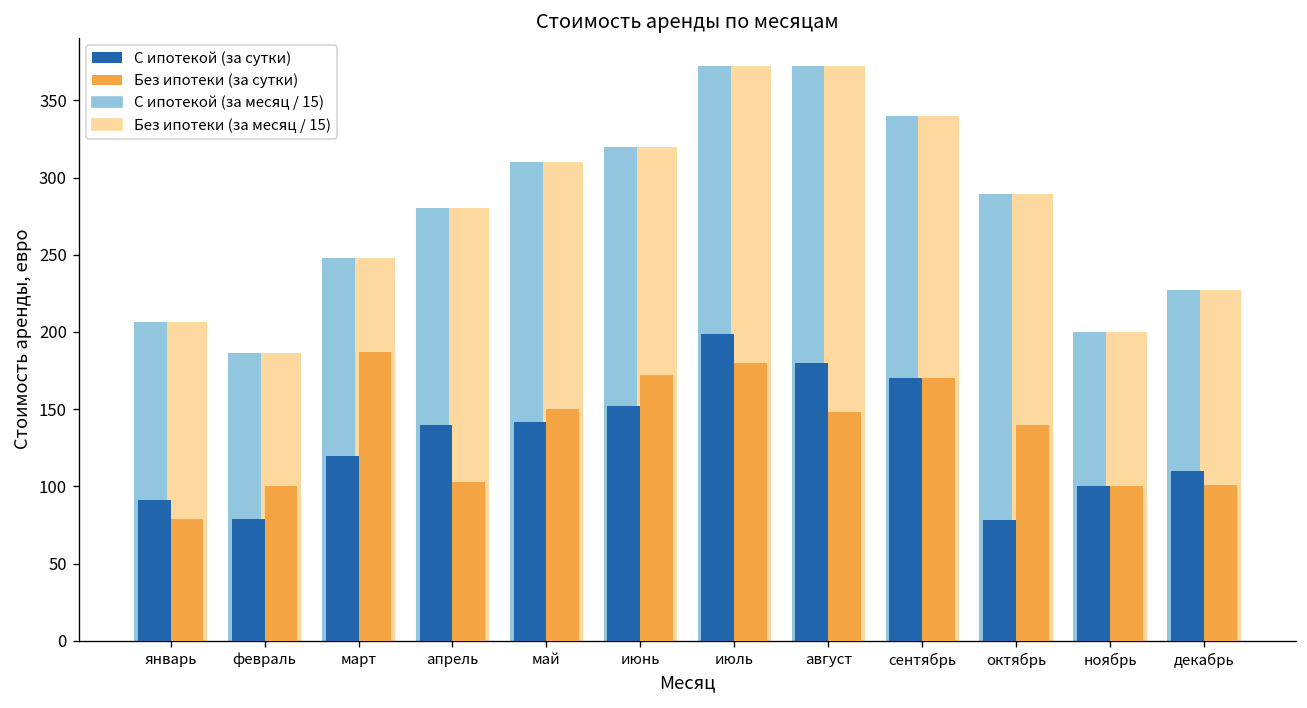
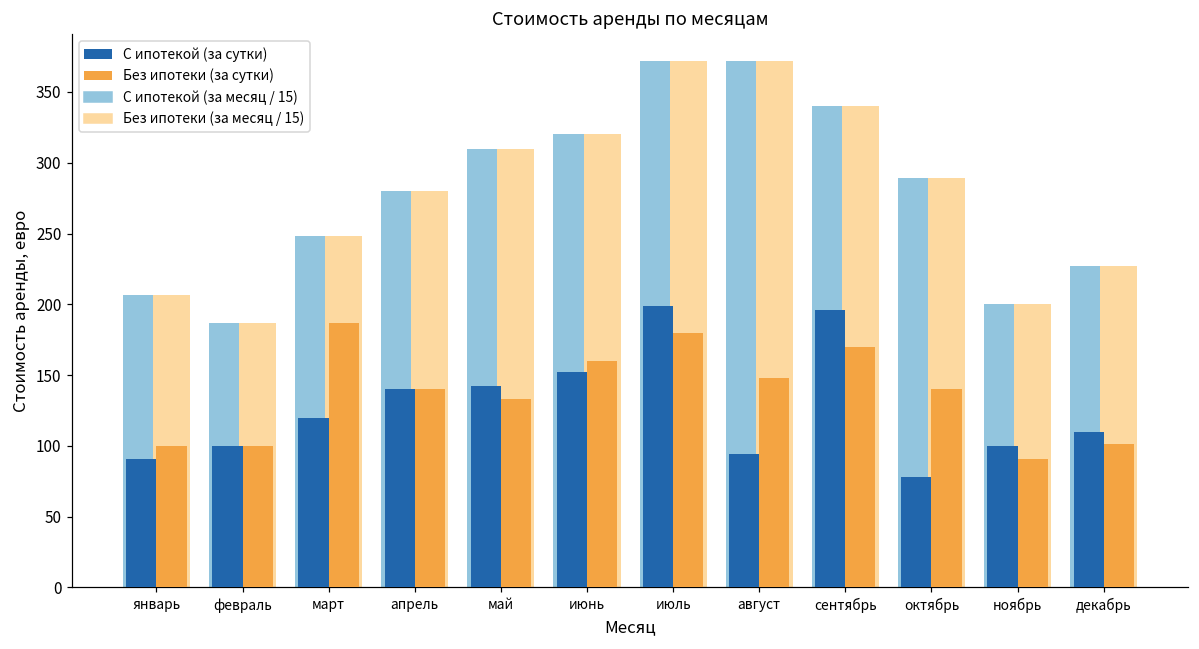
Без ипотеки (за сутки), январь: 79 -> 100
С ипотекой (за сутки), февраль: 79 -> 100
Без ипотеки (за сутки), апрель: 103 -> 140
Без ипотеки (за сутки), май: 150 -> 133
Без ипотеки (за сутки), июнь: 172 -> 160
С ипотекой (за сутки), август: 180 -> 94
С ипотекой (за сутки), сентябрь: 170 -> 196
Без ипотеки (за сутки), ноябрь: 100 -> 91
